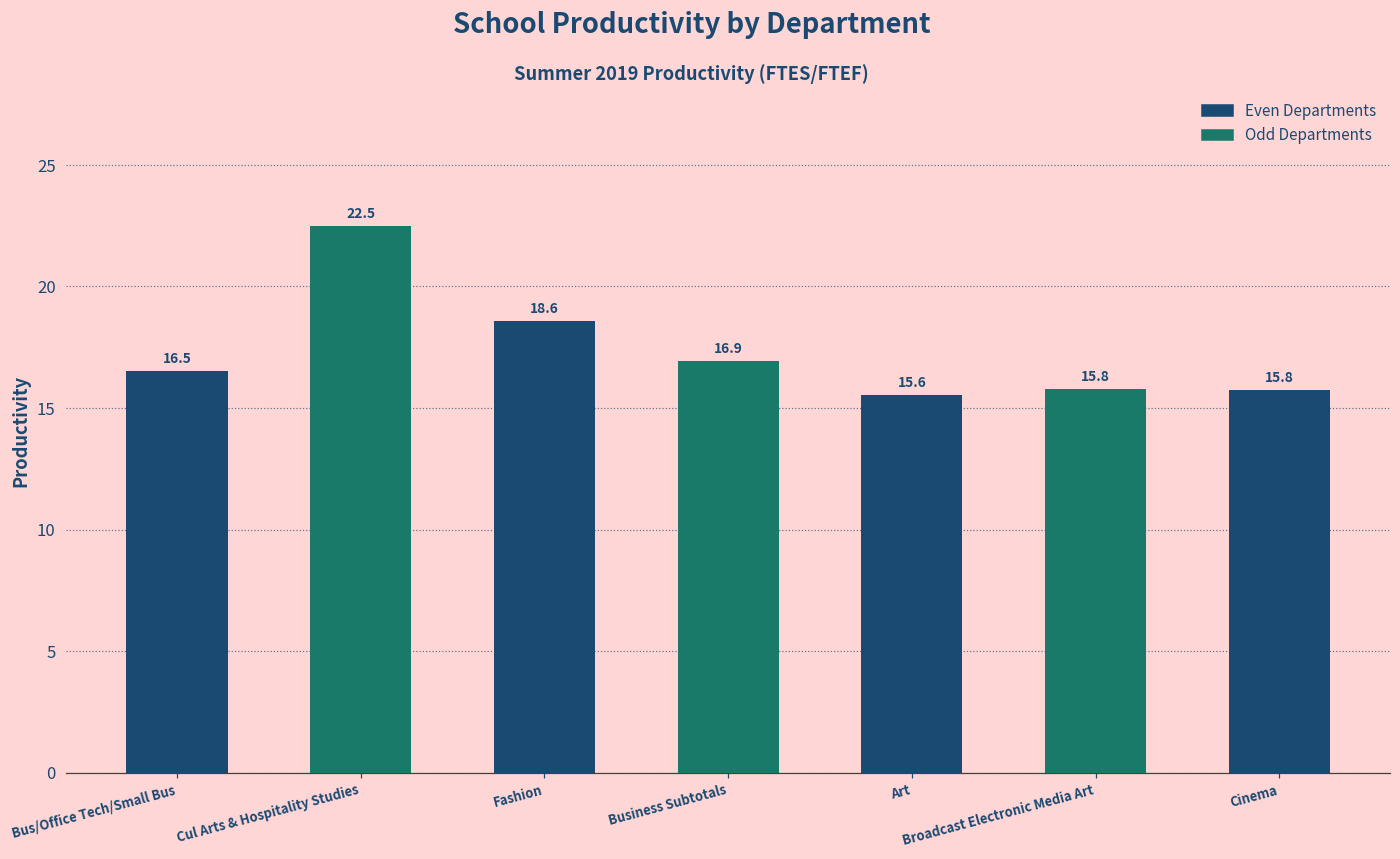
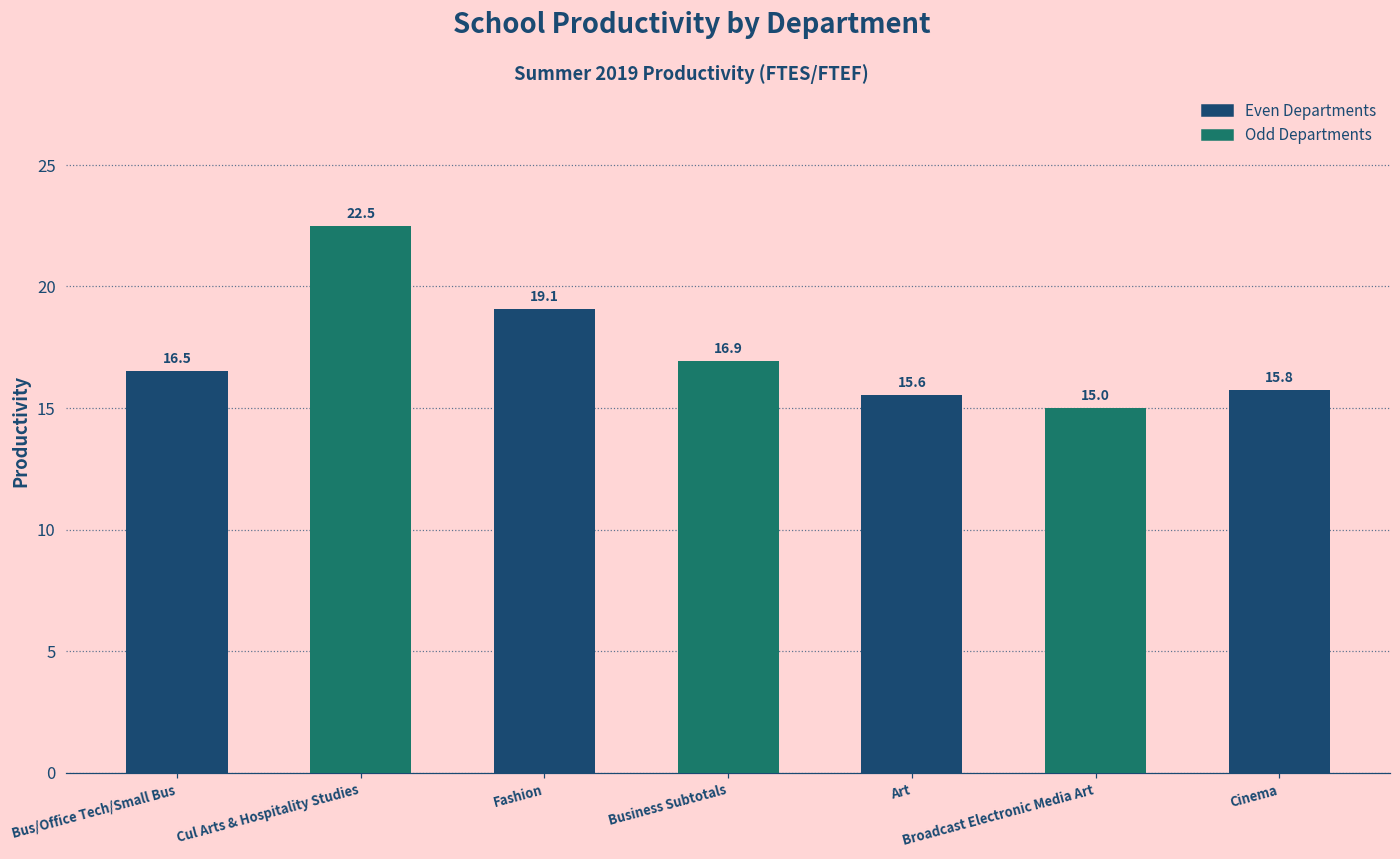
Fashion: 18.6 -> 19.1
Broadcast Electronic Media Art: 15.8 -> 15.0
